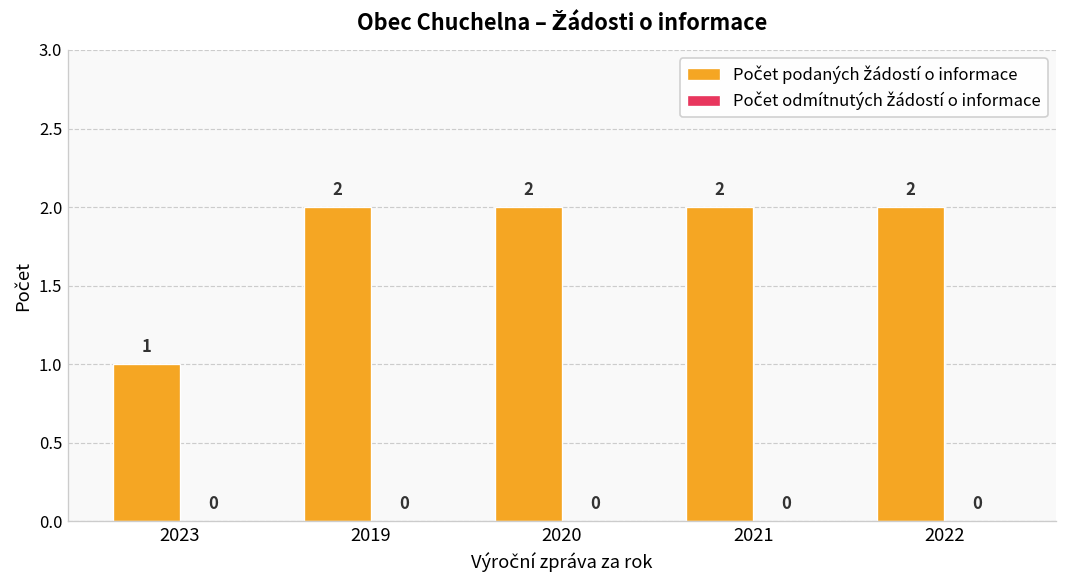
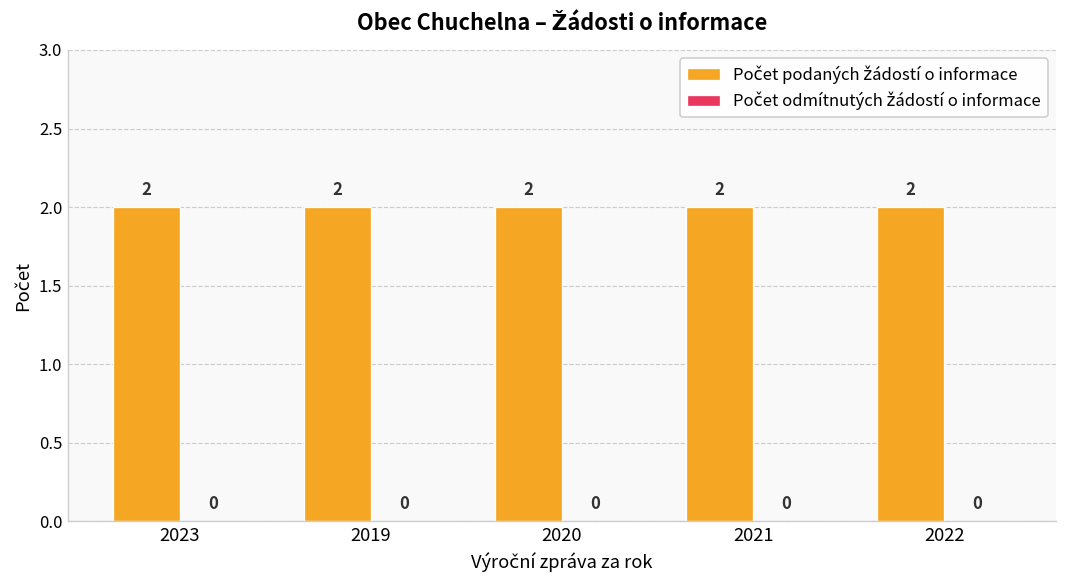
Počet podaných žádostí o informace, 2023: 1 -> 2
